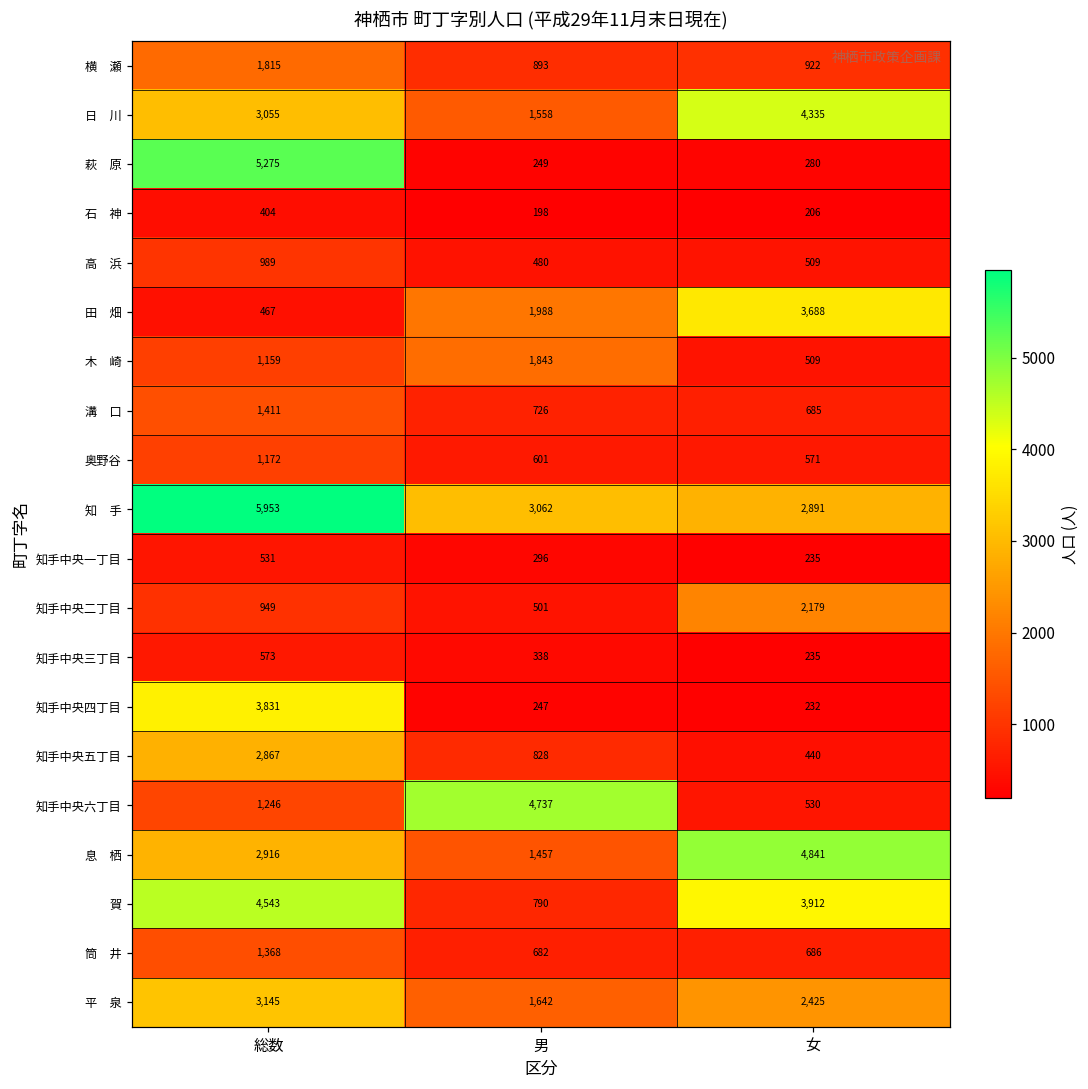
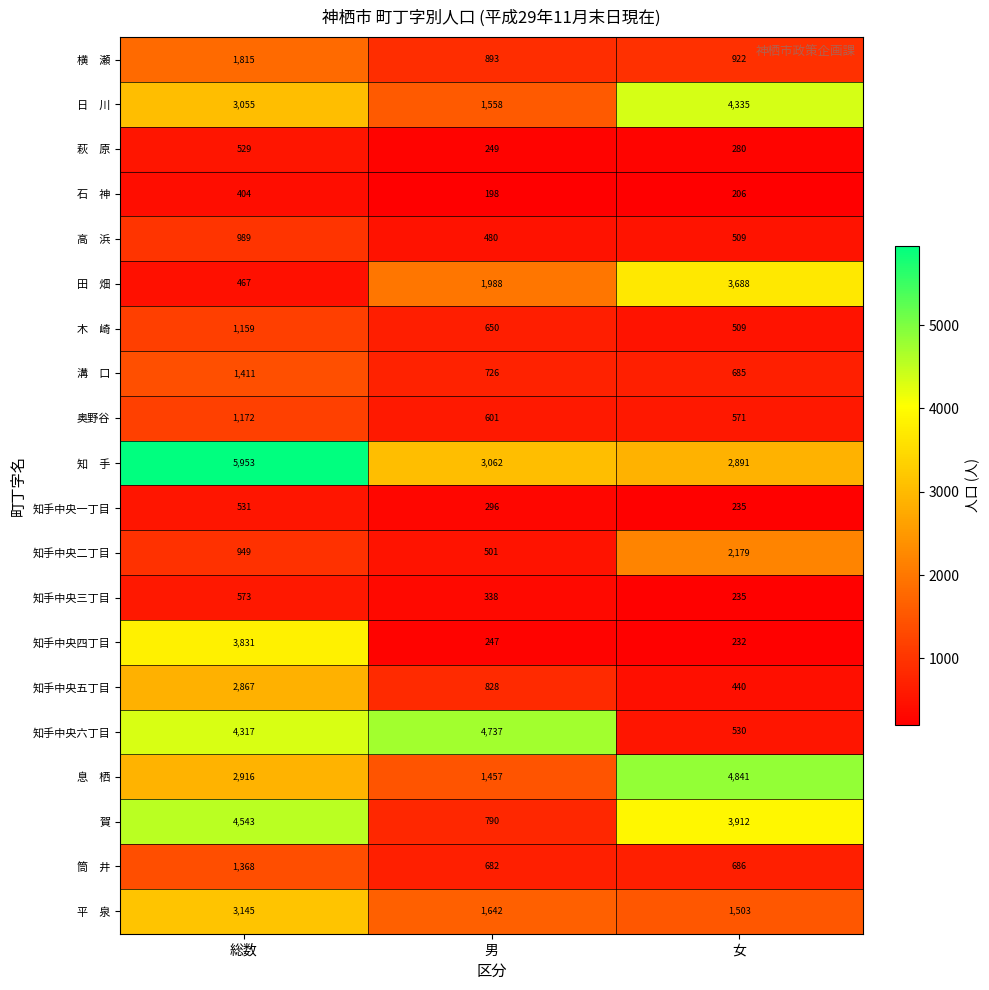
萩 原, 総数: 5,275 -> 529
木 崎, 男: 1,843 -> 650
知手中央六丁目, 総数: 1,246 -> 4,317
平 泉, 女: 2,425 -> 1,503
